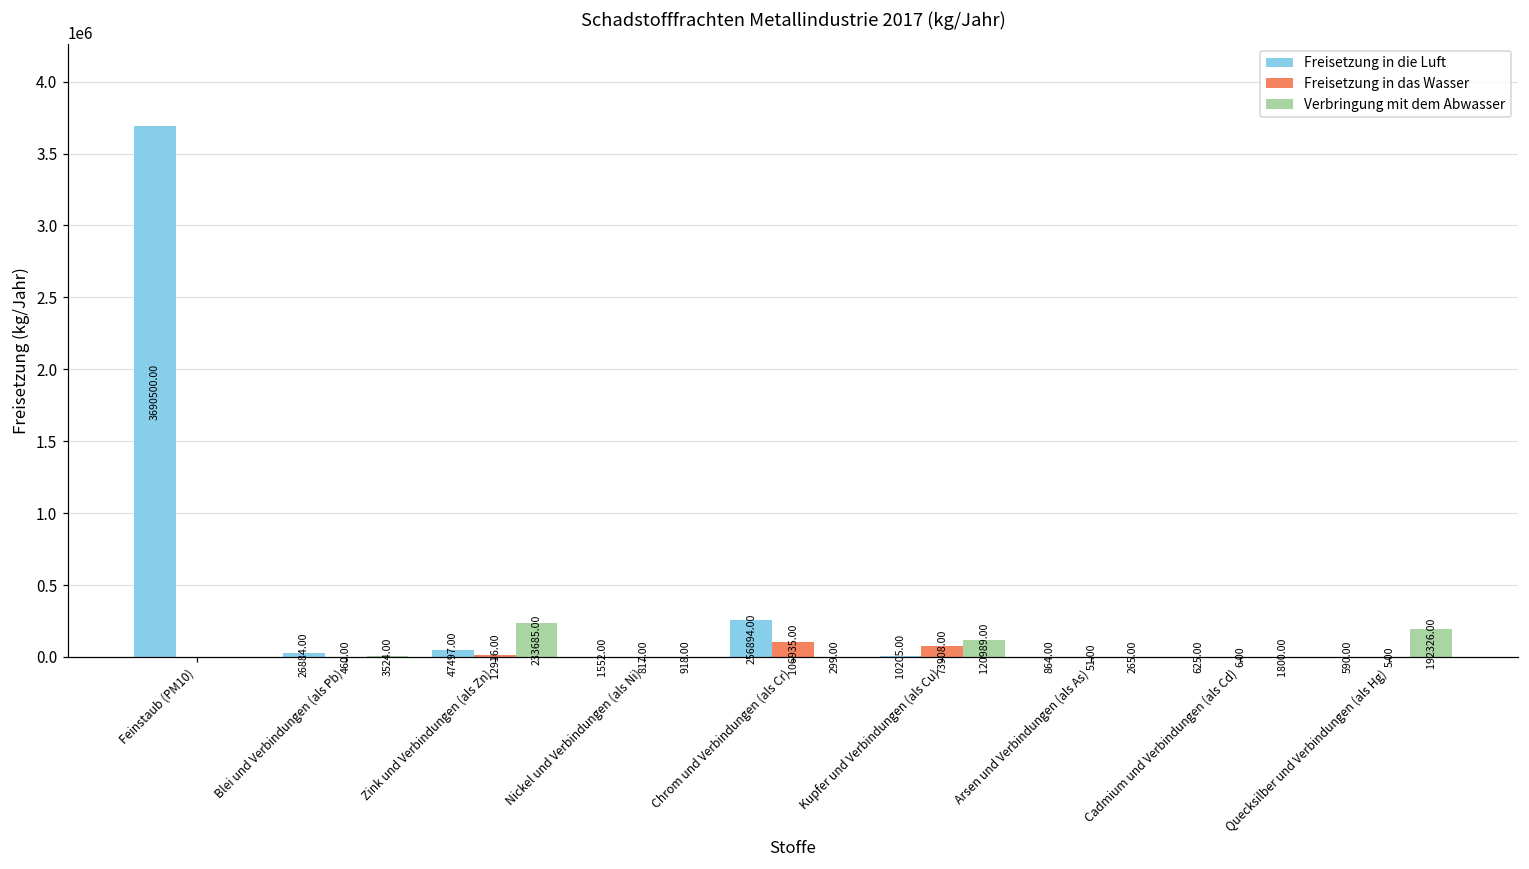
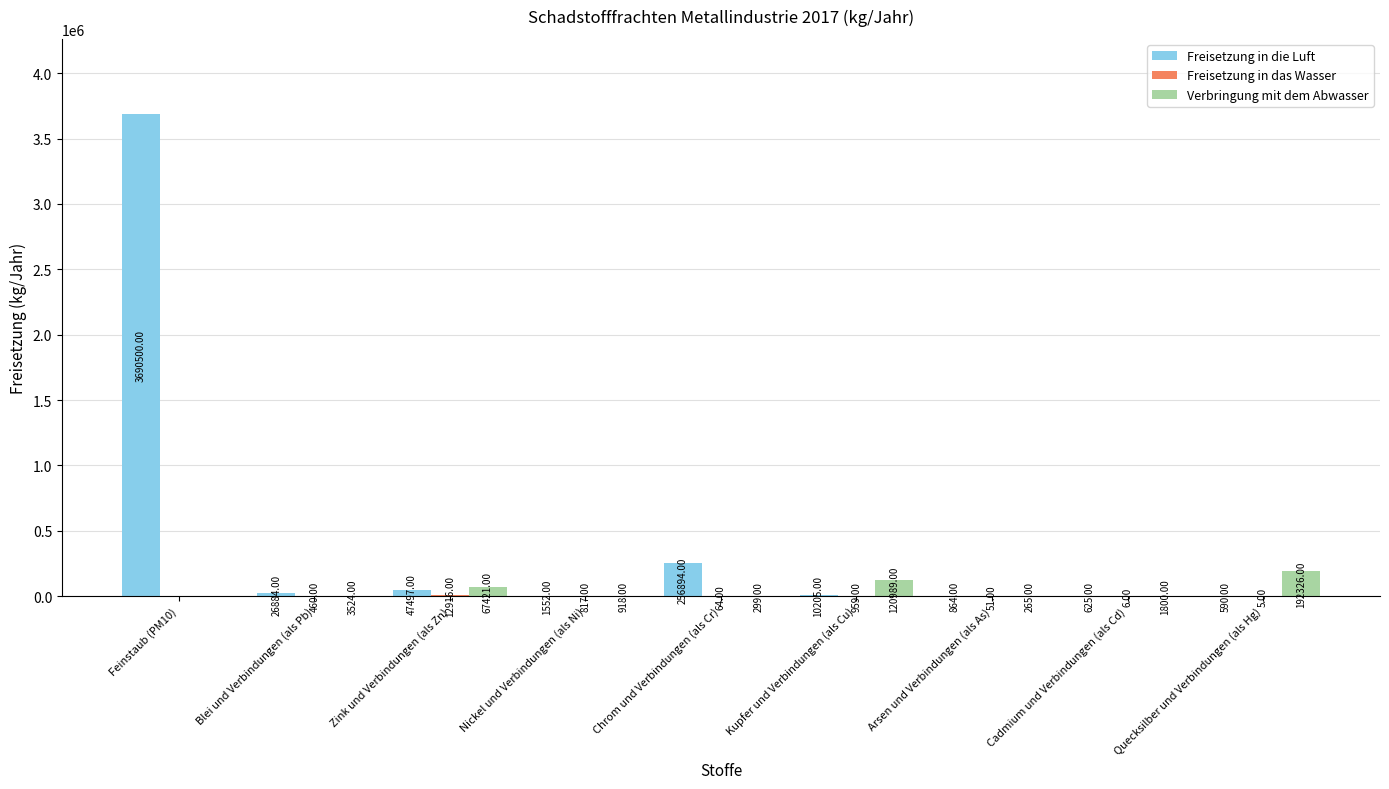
Verbringung mit dem Abwasser, Zink und Verbindungen (als Zn): 233685.00 -> 67421.00
Freisetzung in das Wasser, Chrom und Verbindungen (als Cr): 106935.00 -> 64.00
Freisetzung in das Wasser, Kupfer und Verbindungen (als Cu): 73908.00 -> 959.00
